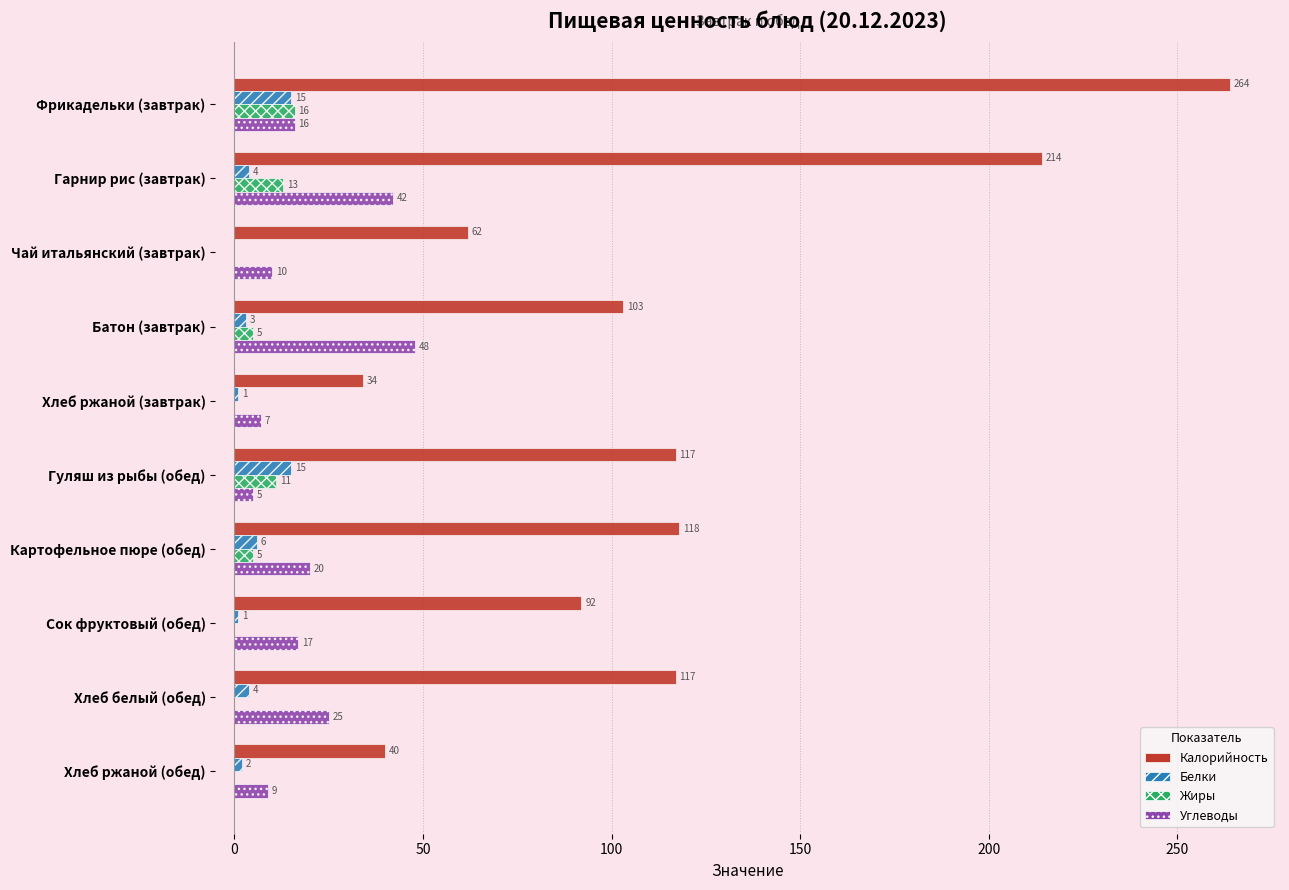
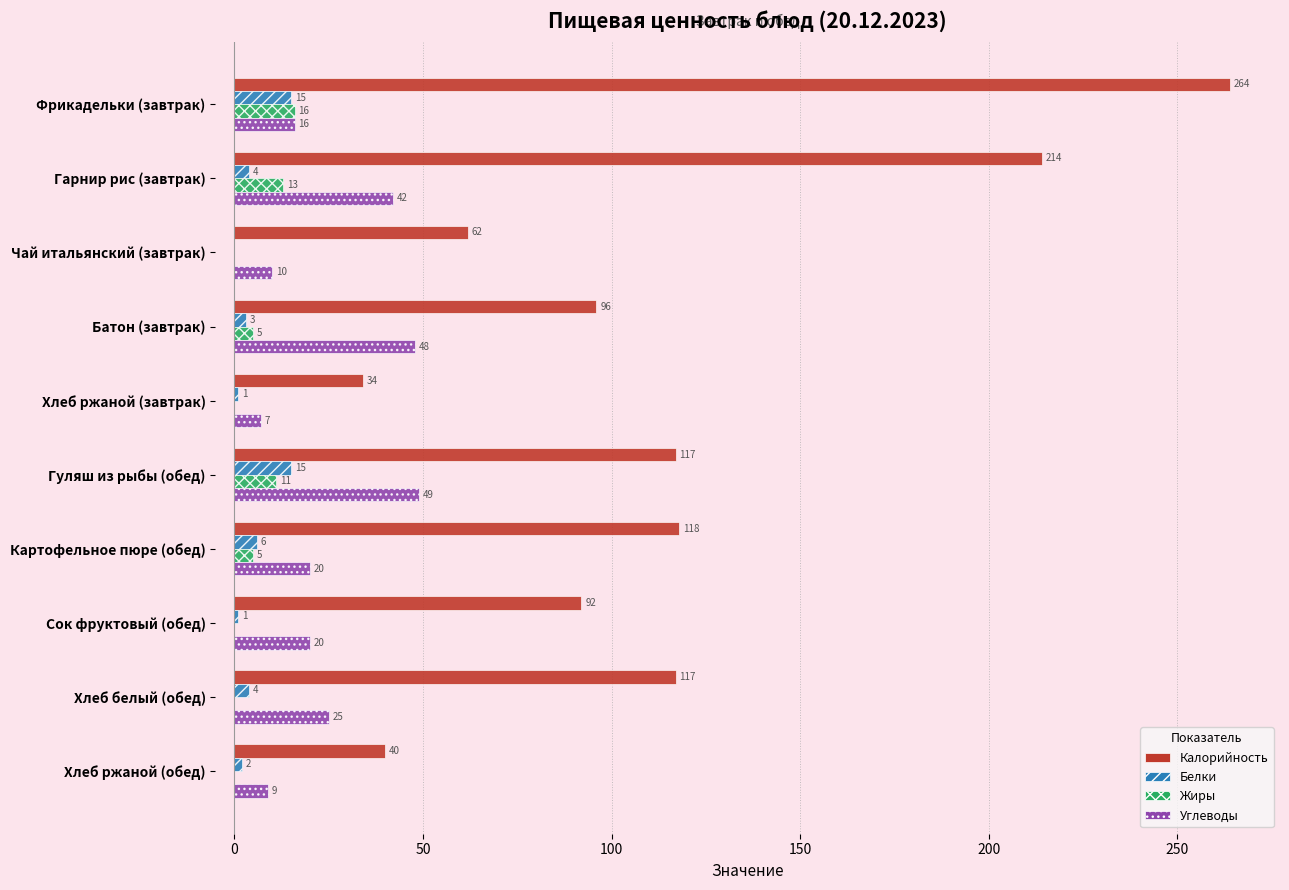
Калорийность, Батон (завтрак): 103 -> 96
Углеводы, Гуляш из рыбы (обед): 5 -> 49
Углеводы, Сок фруктовый (обед): 17 -> 20
